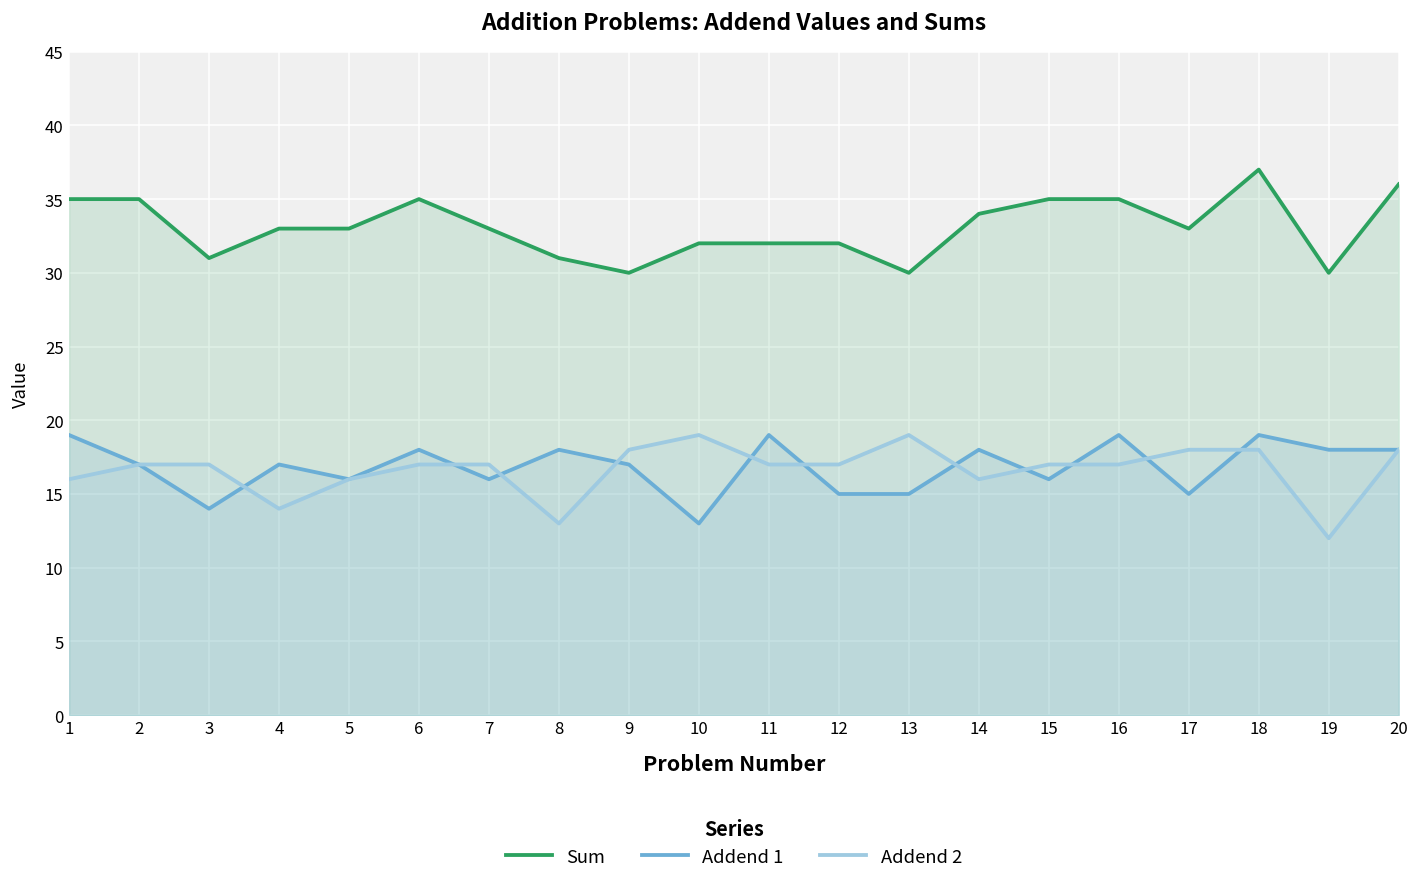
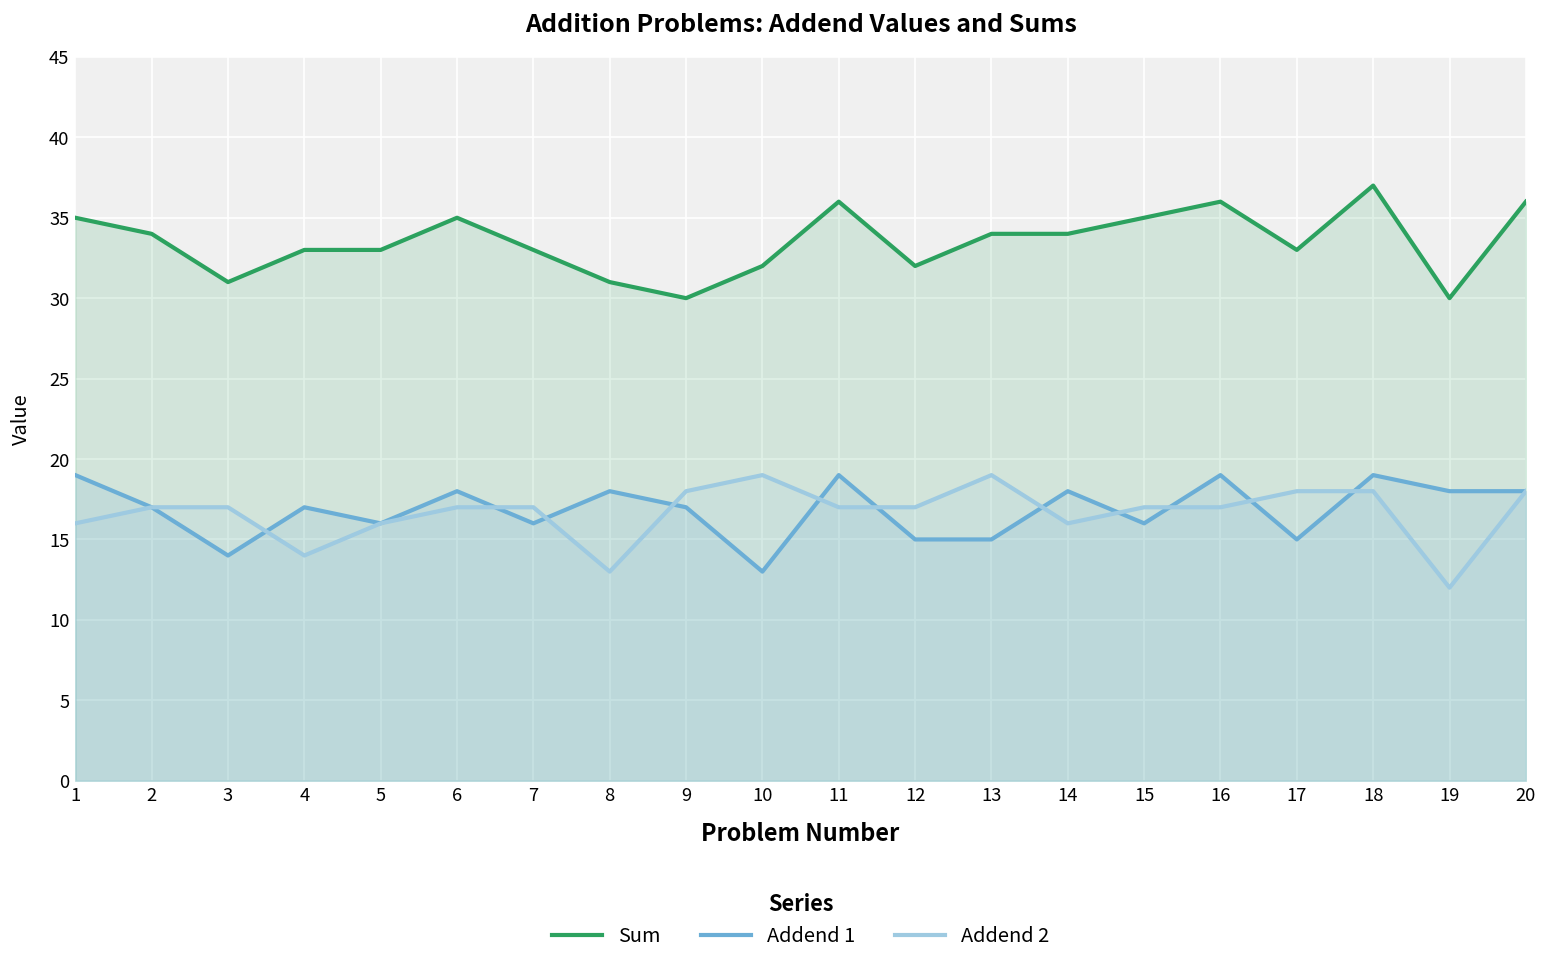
Sum, 2: 35 -> 34
Sum, 11: 32 -> 36
Sum, 13: 30 -> 34
Sum, 16: 35 -> 36
